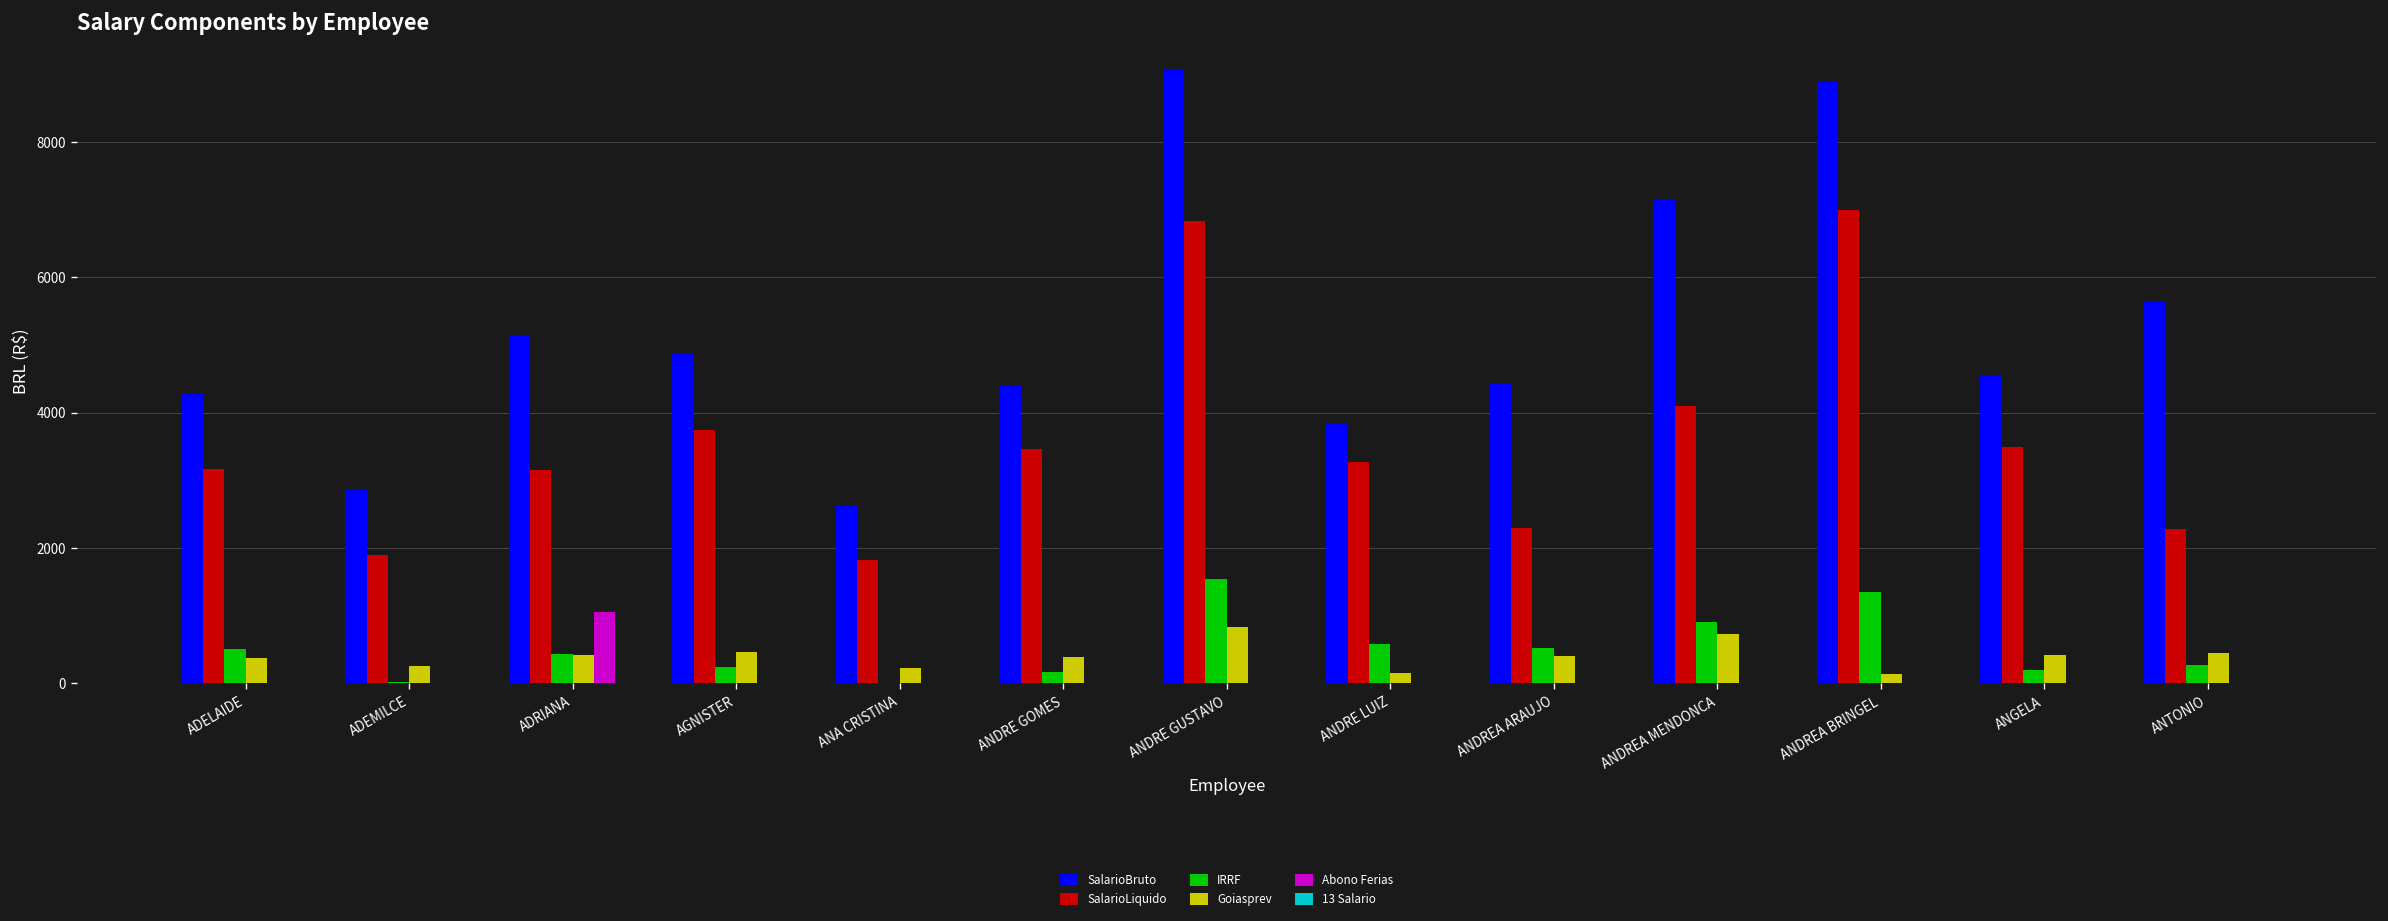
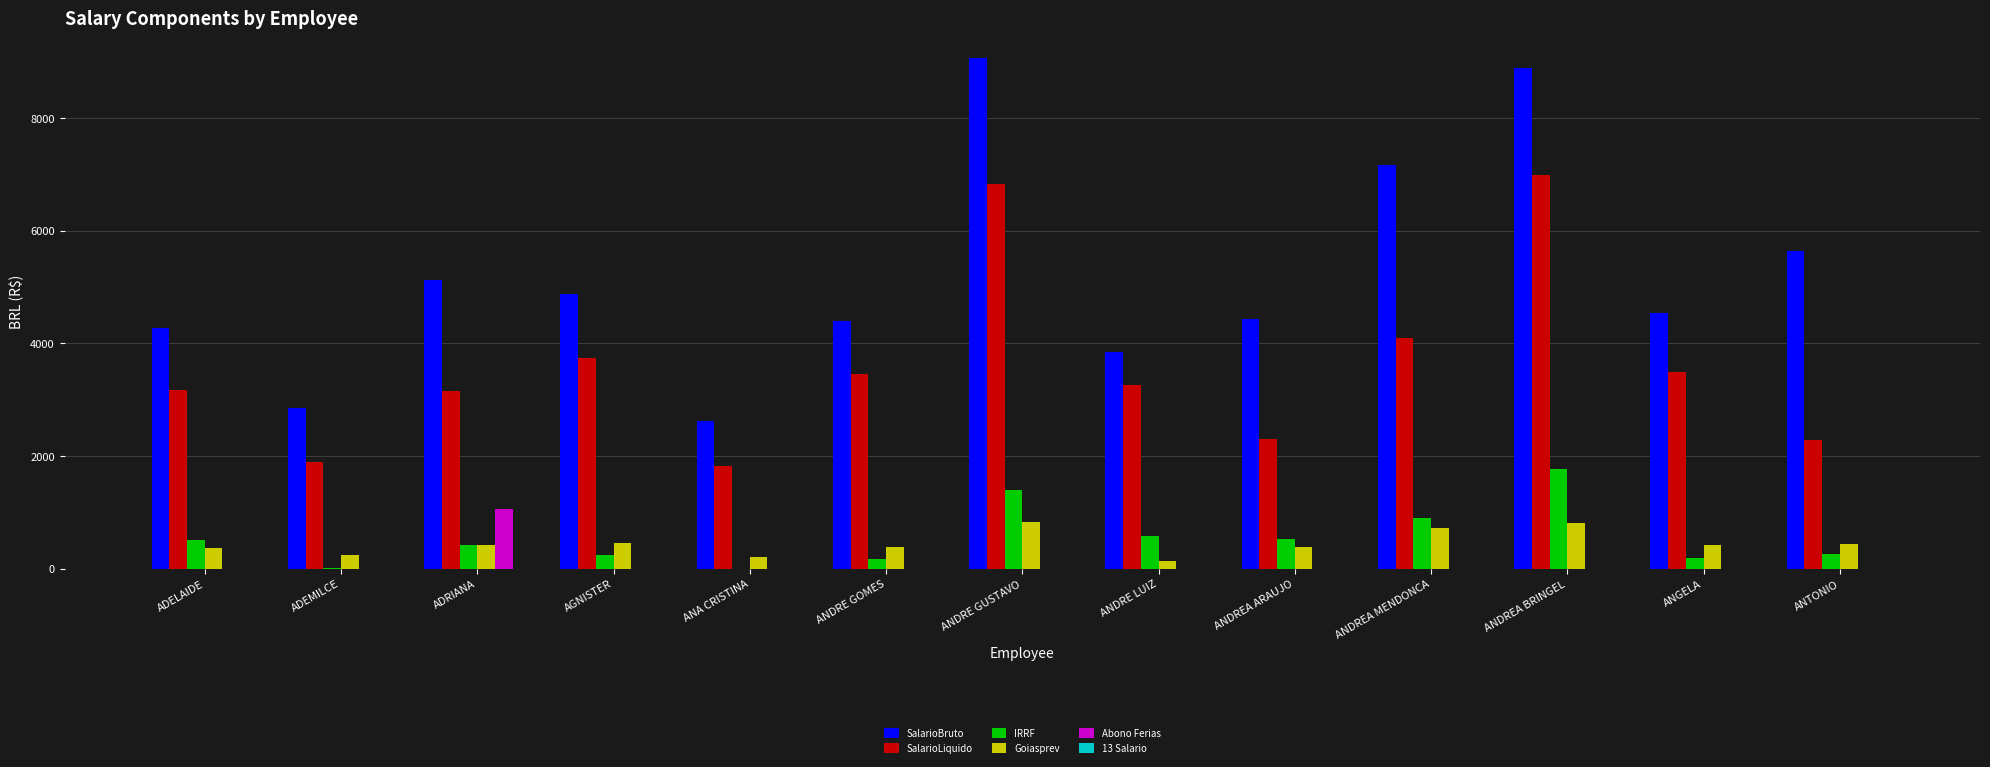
IRRF, ANDRE GUSTAVO: 1500 -> 1400
IRRF, ANDREA BRINGEL: 1400 -> 1800
Goiasprev, ANDREA BRINGEL: 100 -> 800
